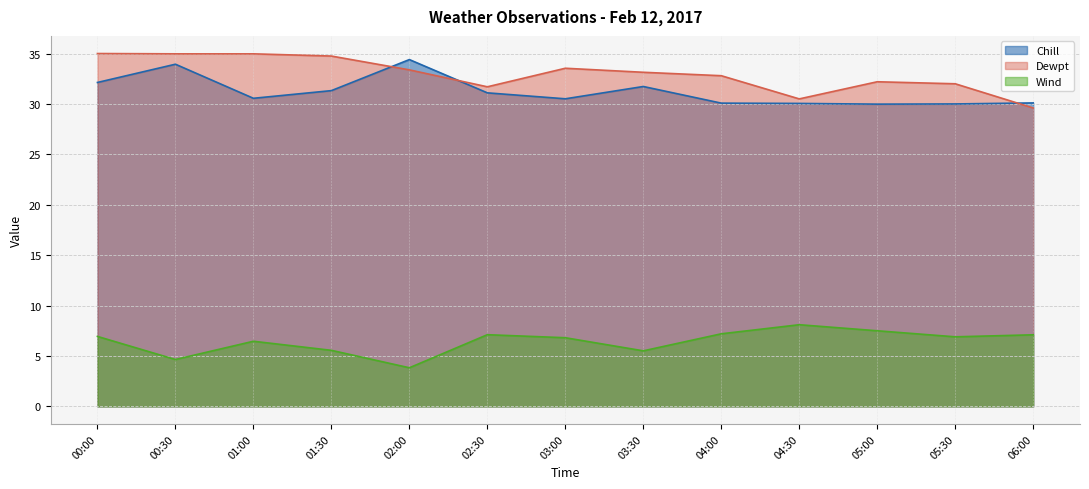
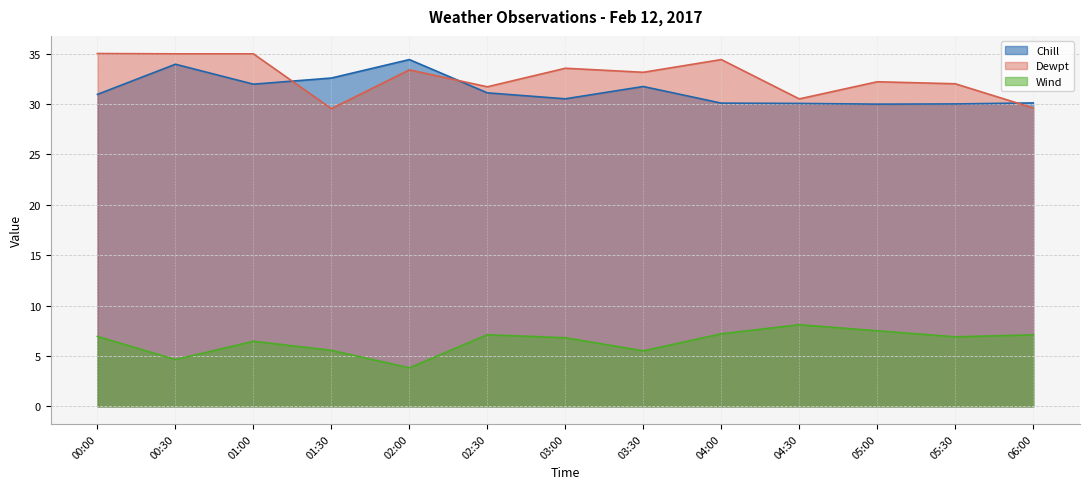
Chill, 00:00: 32.1 -> 31.0
Chill, 01:00: 30.6 -> 32.0
Chill, 01:30: 31.3 -> 32.6
Dewpt, 01:30: 34.8 -> 29.5
Dewpt, 04:00: 32.8 -> 34.4
